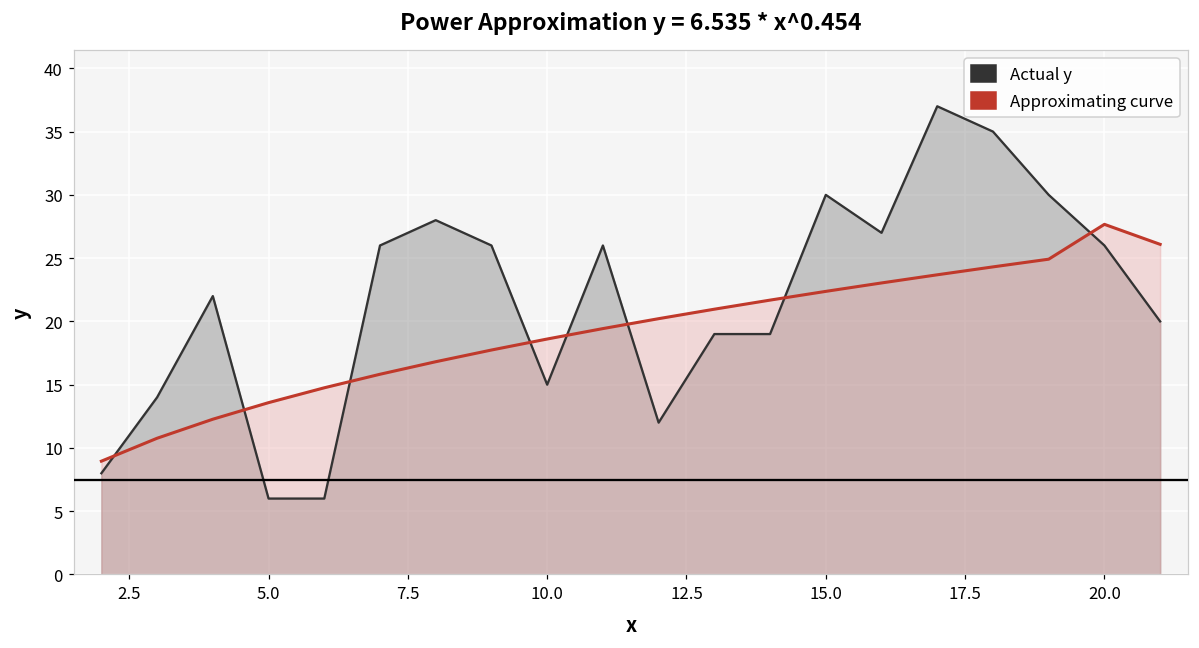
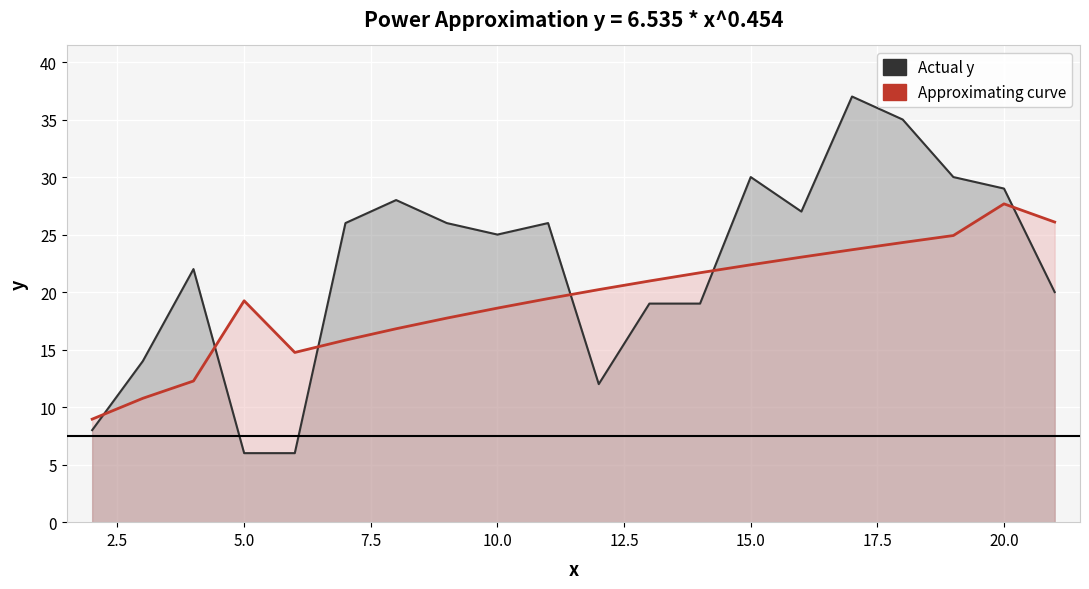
Approximating curve, 5.0: 13.6 -> 19.2
Actual y, 10.0: 15 -> 25
Actual y, 20.0: 26 -> 29
